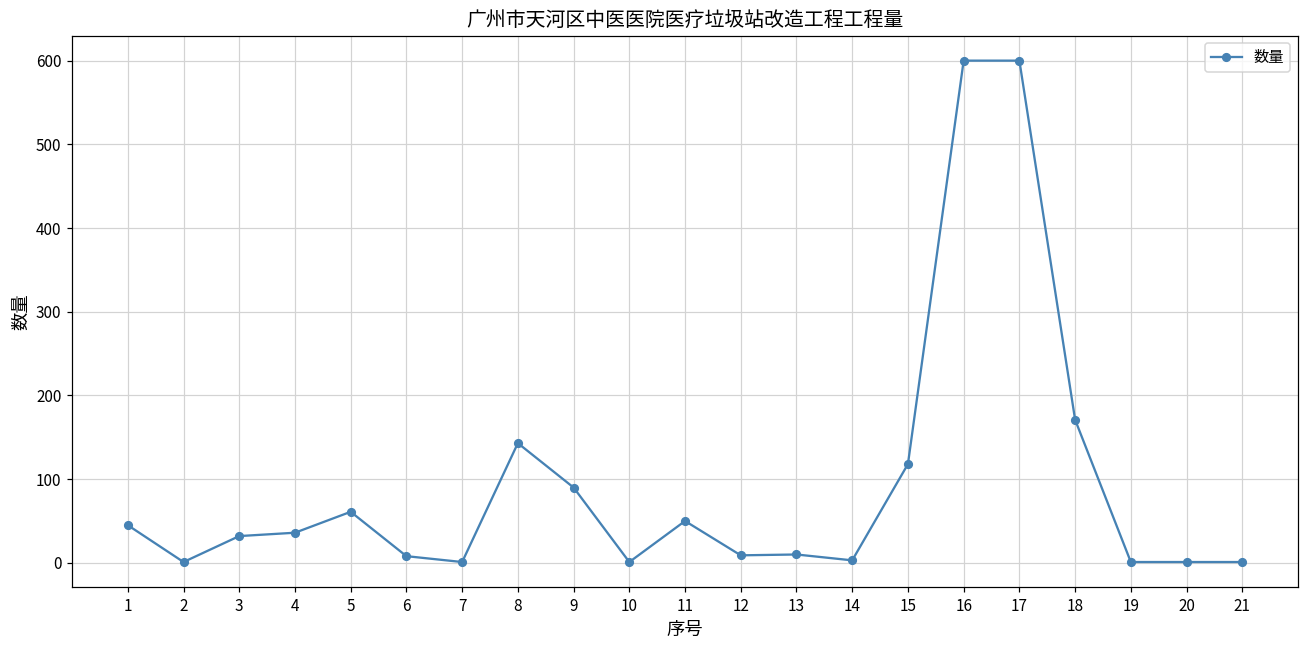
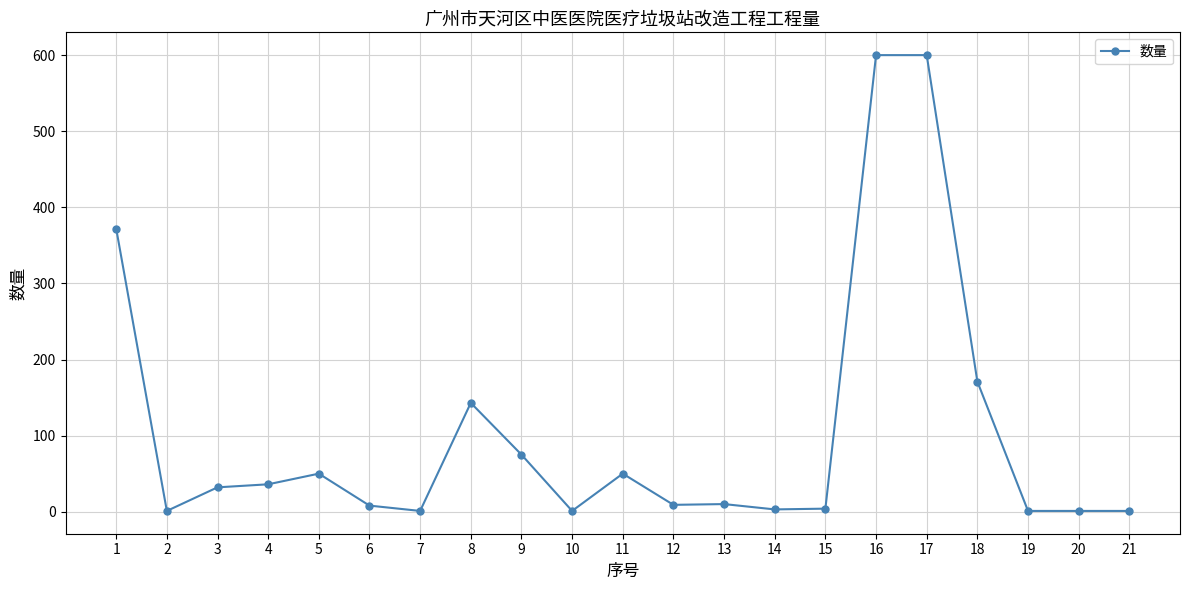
1: 50 -> 370
5: 60 -> 50
9: 90 -> 80
15: 120 -> 0
